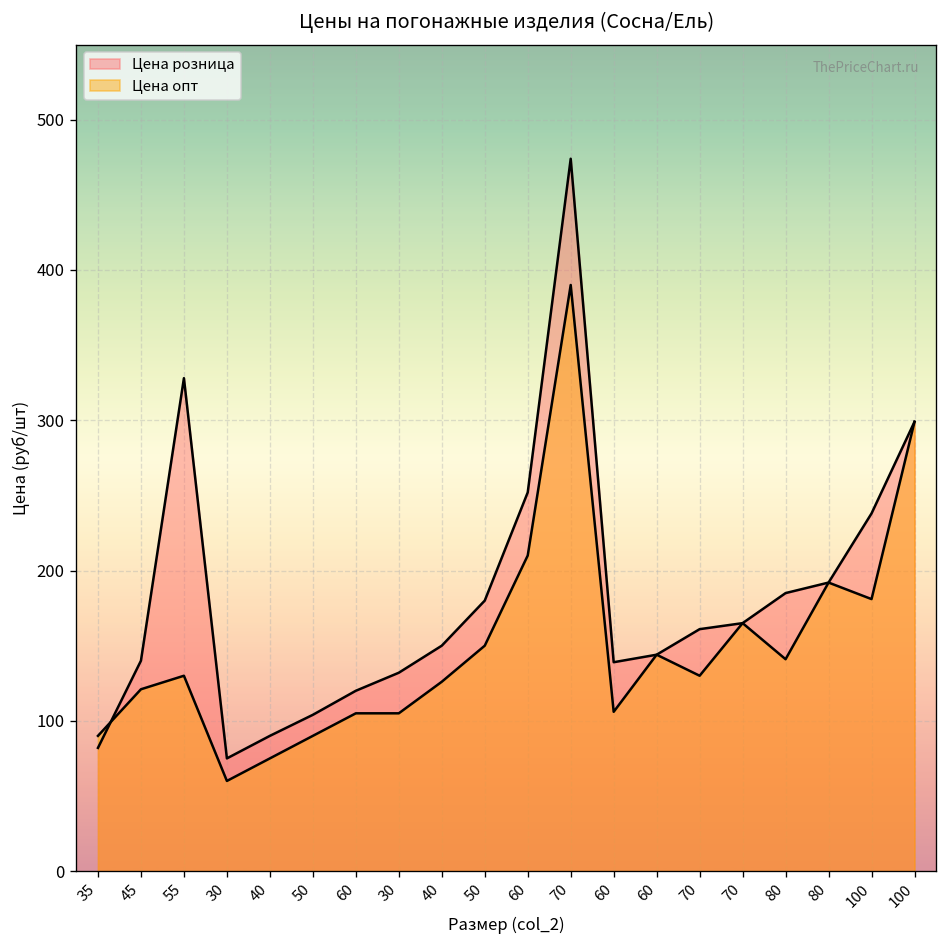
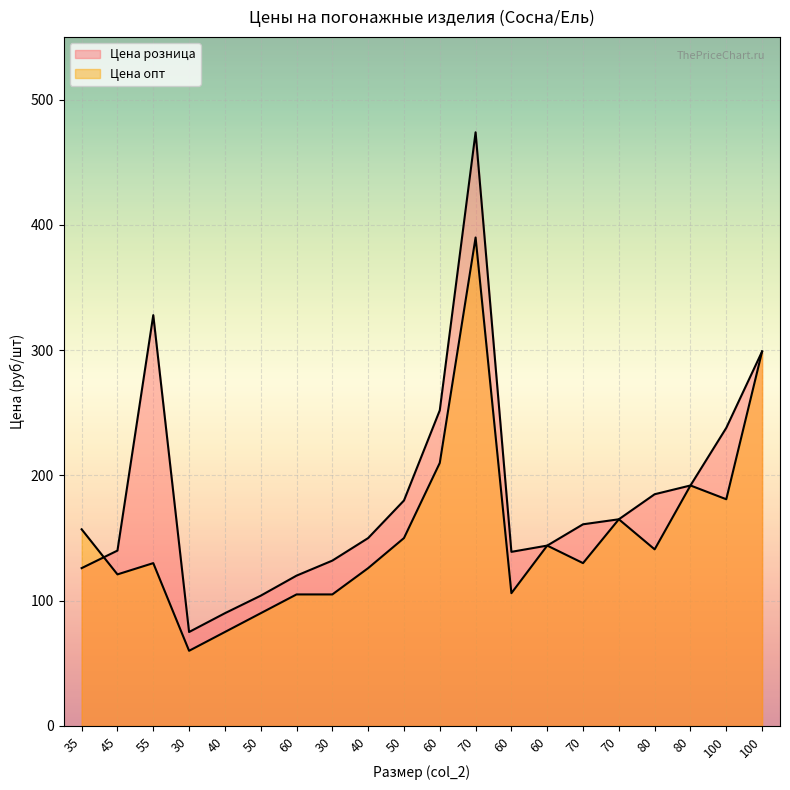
Цена розница, 35: 82 -> 126
Цена опт, 35: 90 -> 157
